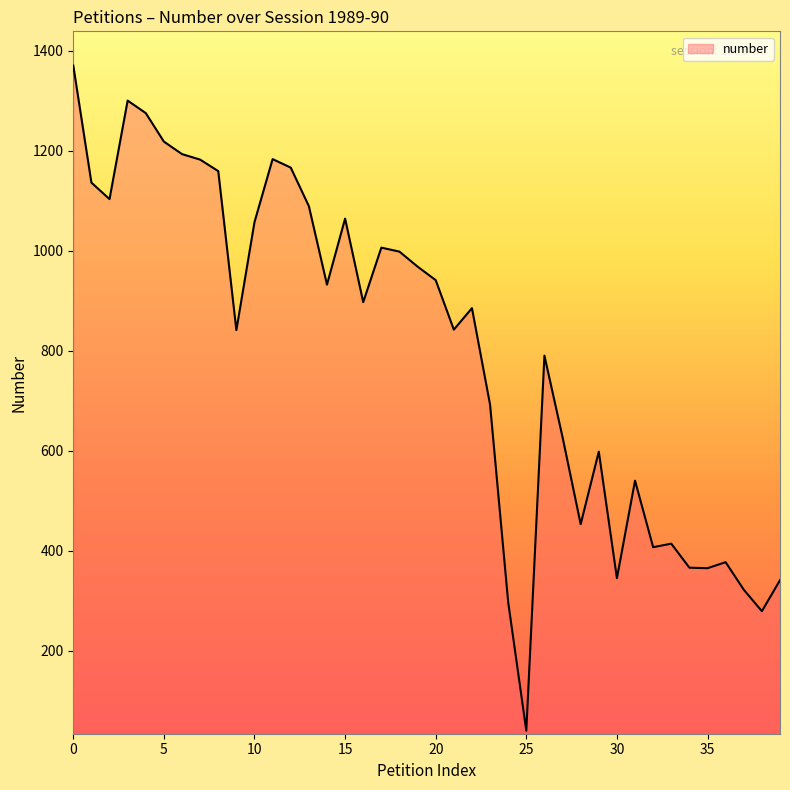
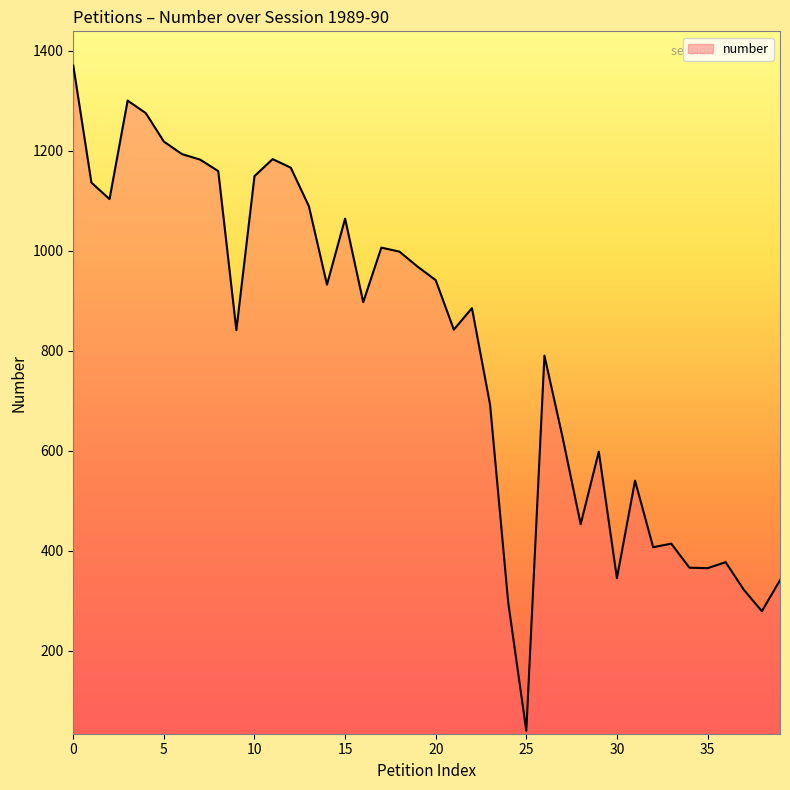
10: 1060 -> 1150
